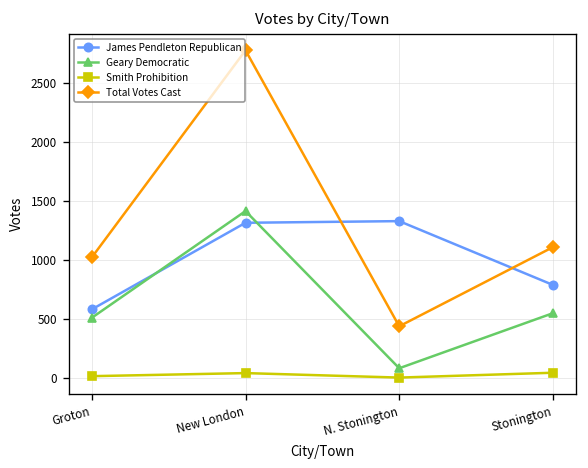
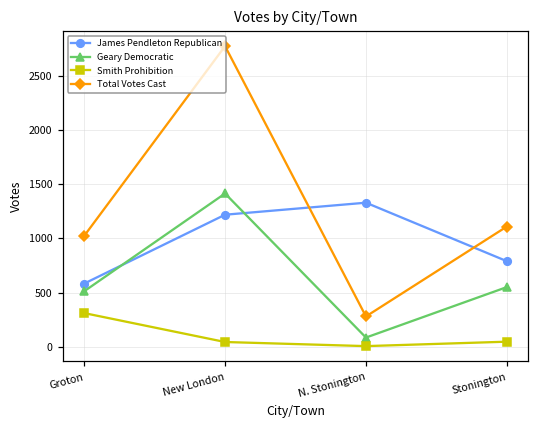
Smith Prohibition, Groton: 0 -> 300
James Pendleton Republican, New London: 1300 -> 1200
Total Votes Cast, N. Stonington: 400 -> 300
